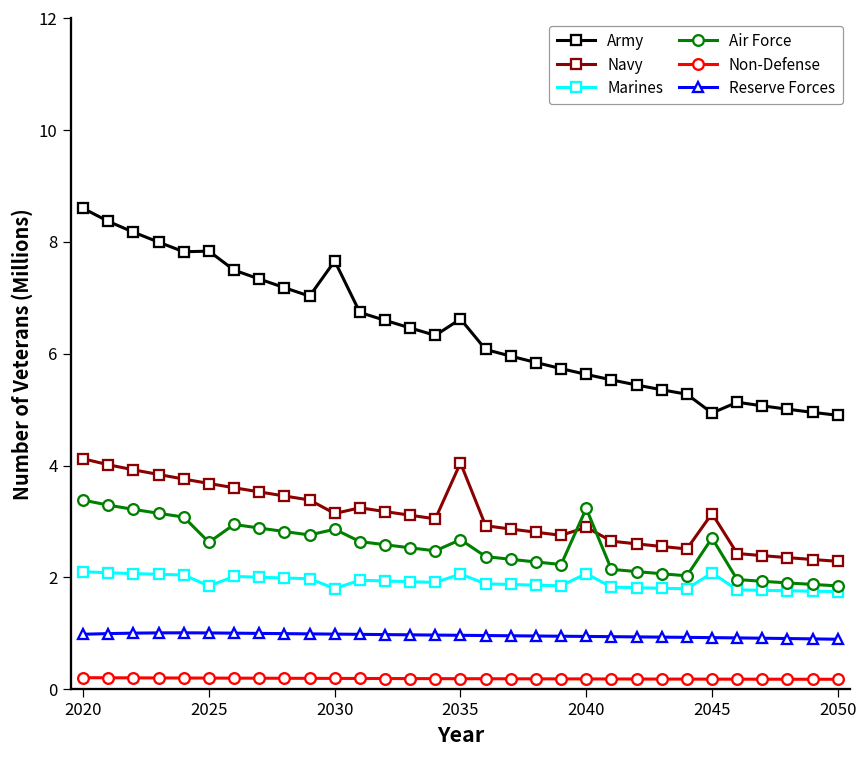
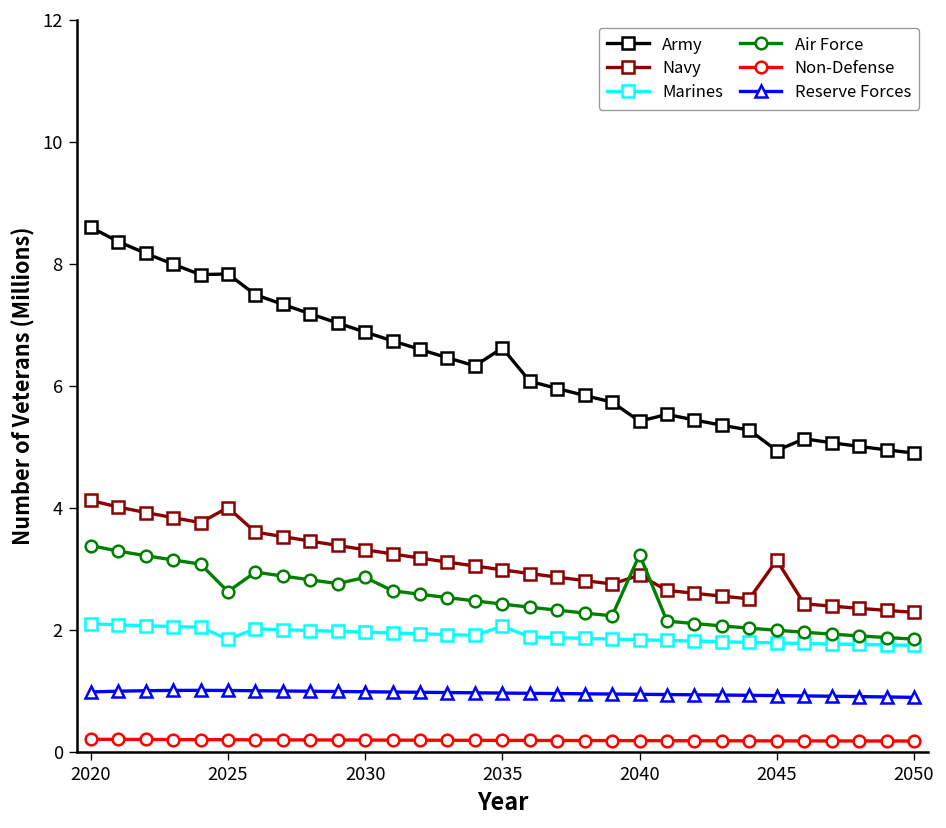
Navy, 2025: 3.7 -> 4.0
Army, 2030: 7.7 -> 6.9
Navy, 2030: 3.1 -> 3.3
Marines, 2030: 1.8 -> 2.0
Navy, 2035: 4.0 -> 3.0
Air Force, 2035: 2.7 -> 2.4
Army, 2040: 5.6 -> 5.4
Marines, 2040: 2.1 -> 1.8
Marines, 2045: 2.1 -> 1.8
Air Force, 2045: 2.7 -> 2.0
